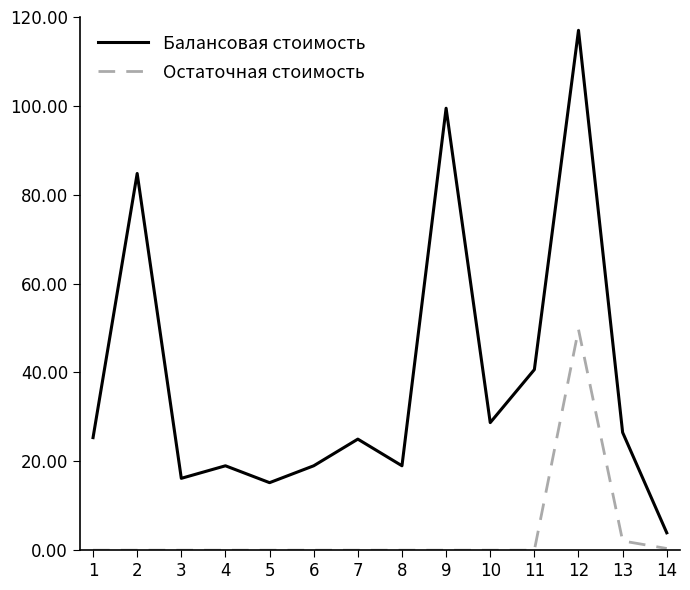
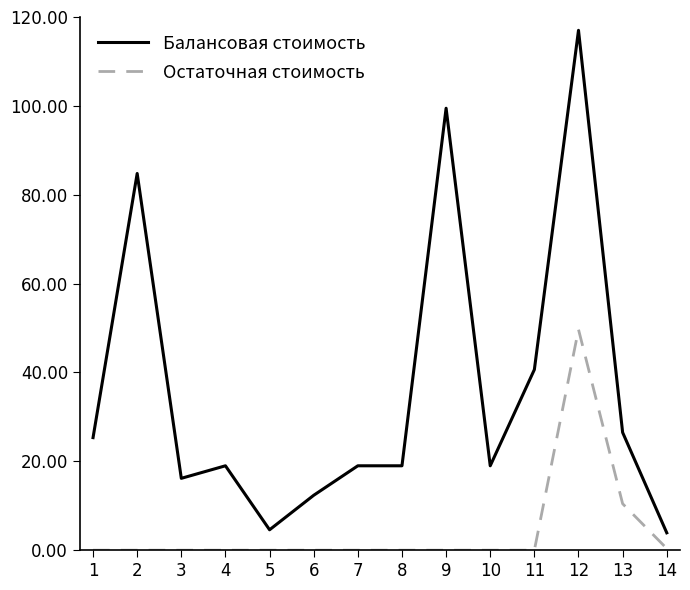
Балансовая стоимость, 5: 15 -> 5
Балансовая стоимость, 6: 19 -> 12
Балансовая стоимость, 7: 25 -> 19
Балансовая стоимость, 10: 29 -> 19
Остаточная стоимость, 13: 2 -> 10
